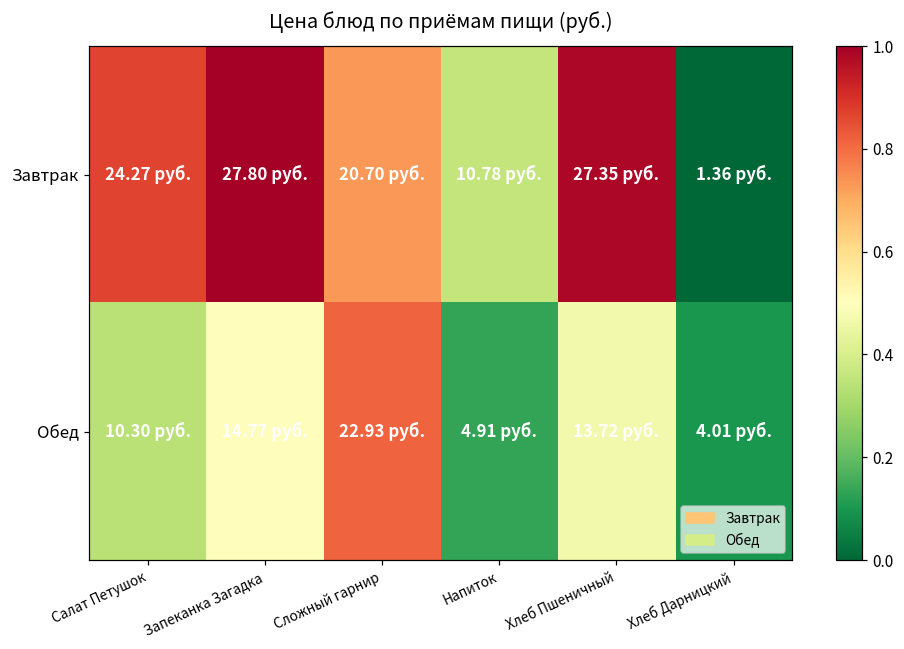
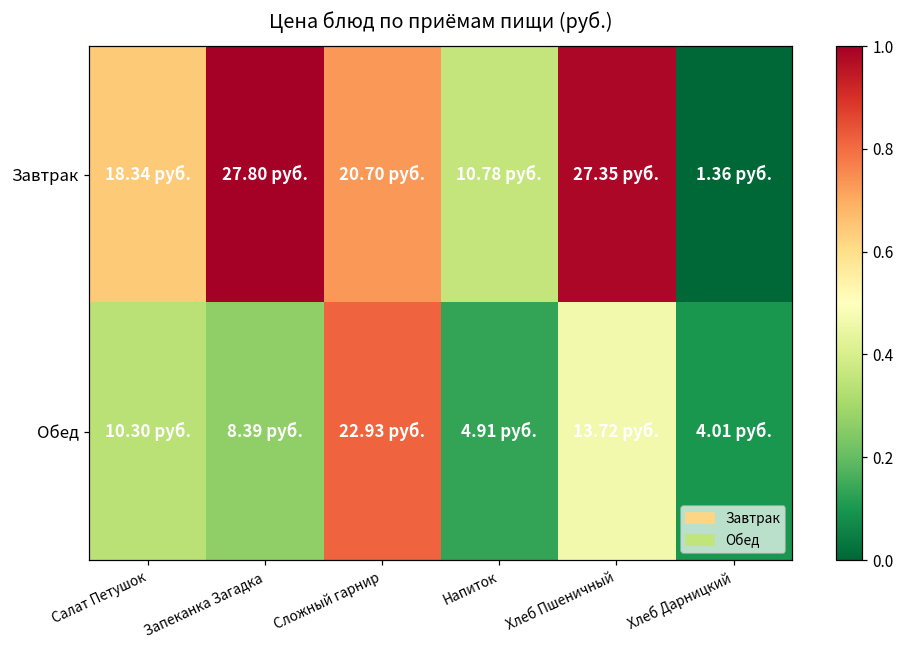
Завтрак, Салат Петушок: 24.27 -> 18.34
Обед, Запеканка Загадка: 14.77 -> 8.39
